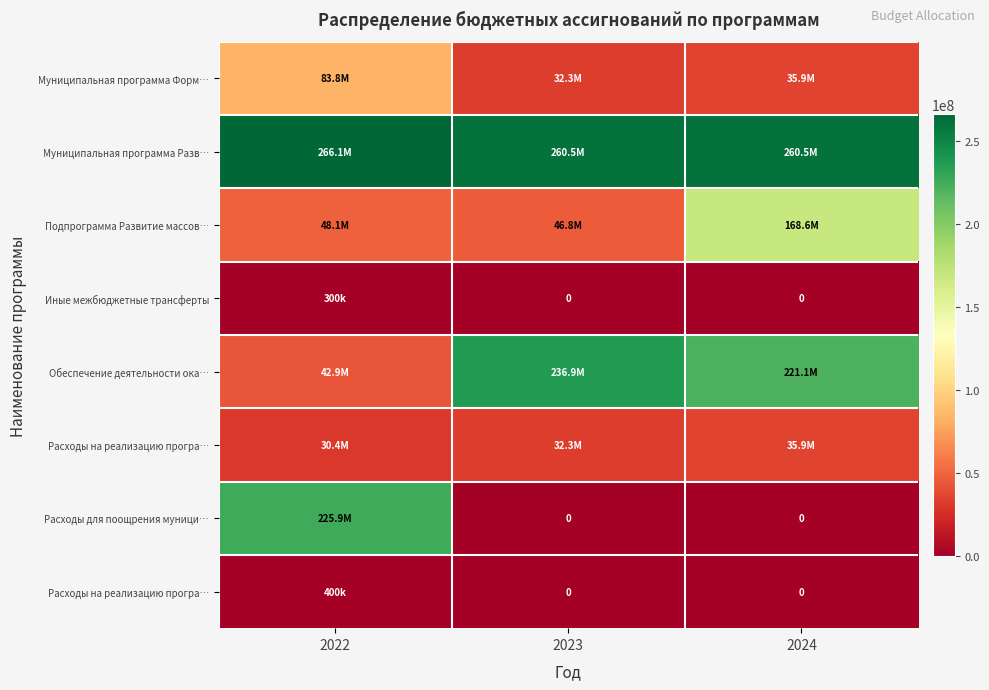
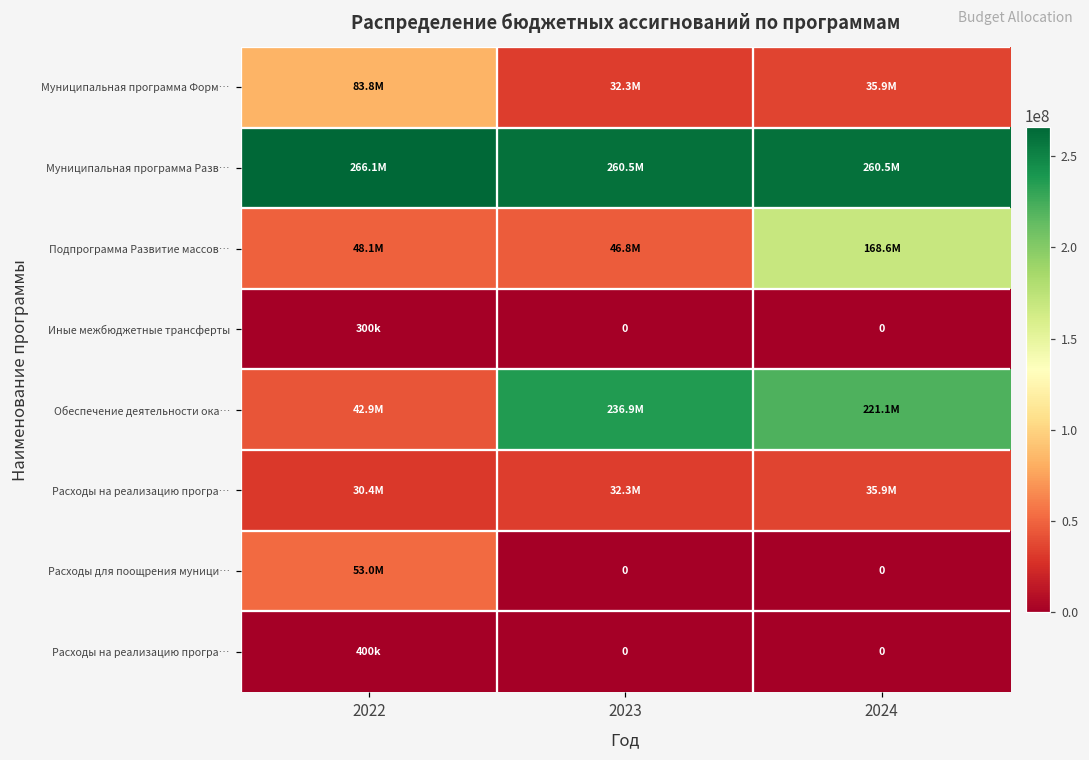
Расходы для поощрения муници…, 2022: 225.9M -> 53.0M
